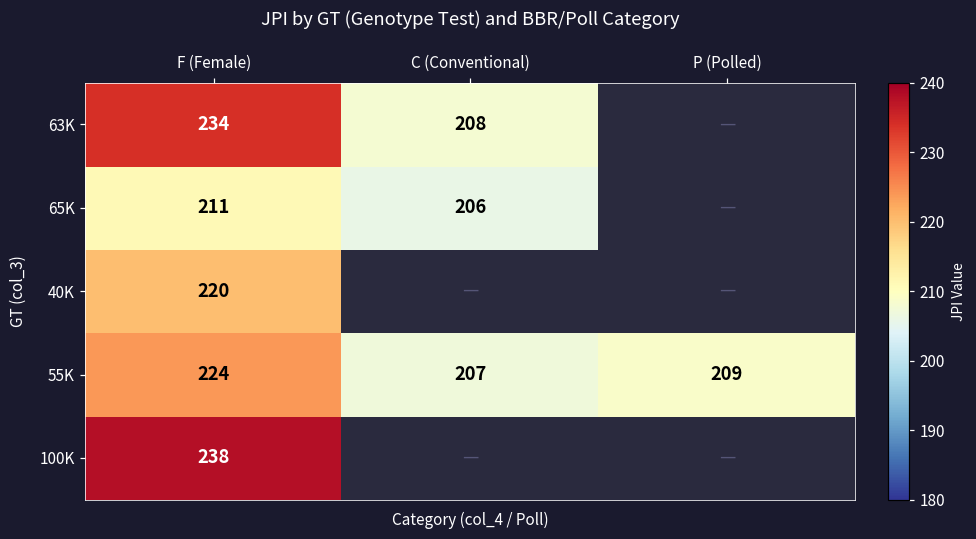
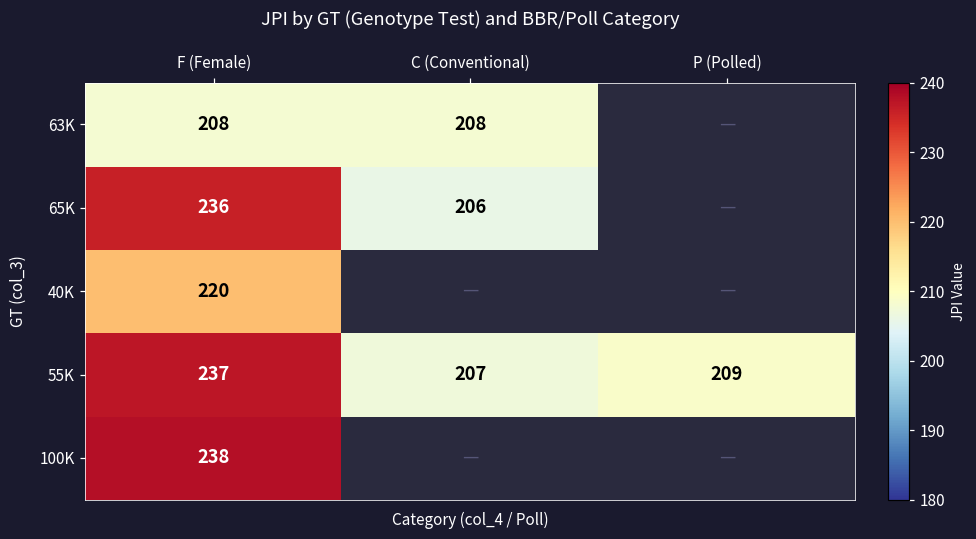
63K, F (Female): 234 -> 208
65K, F (Female): 211 -> 236
55K, F (Female): 224 -> 237
